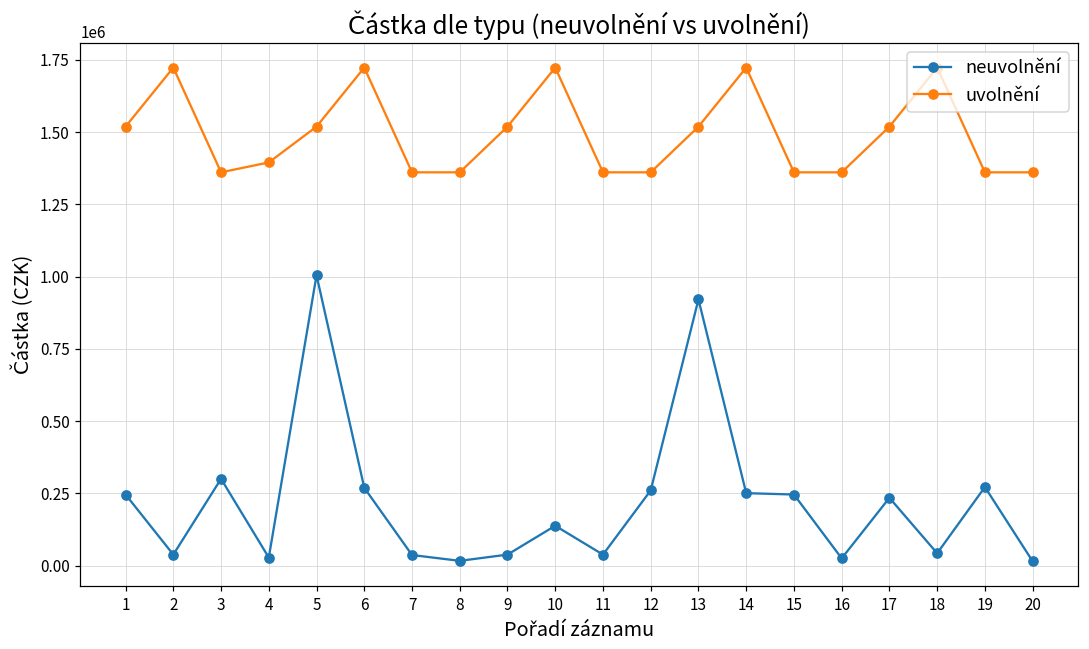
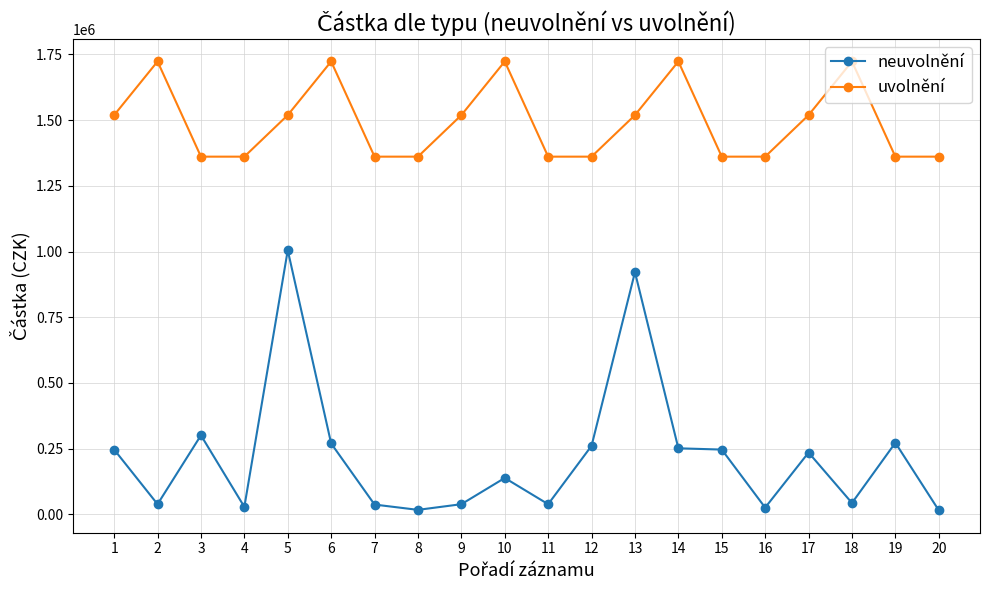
uvolnění, 4: 1400000 -> 1360000
